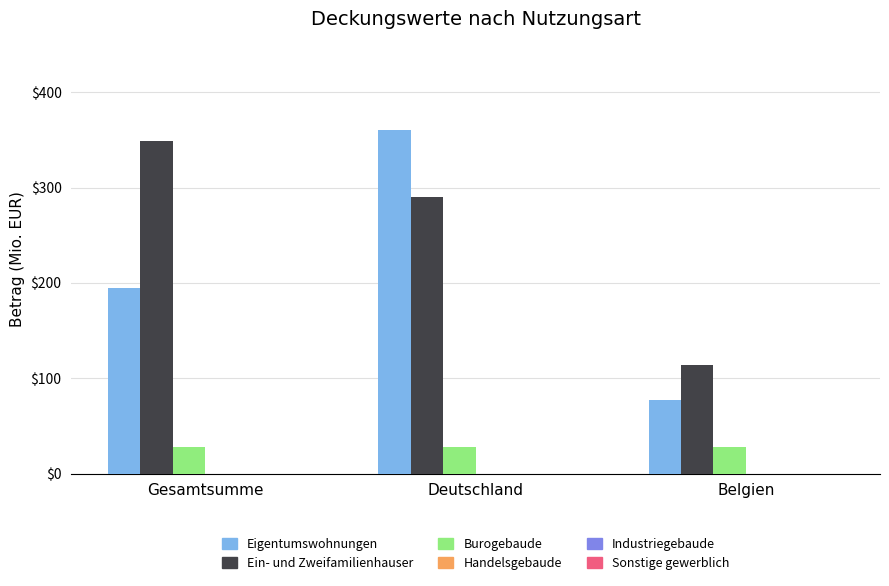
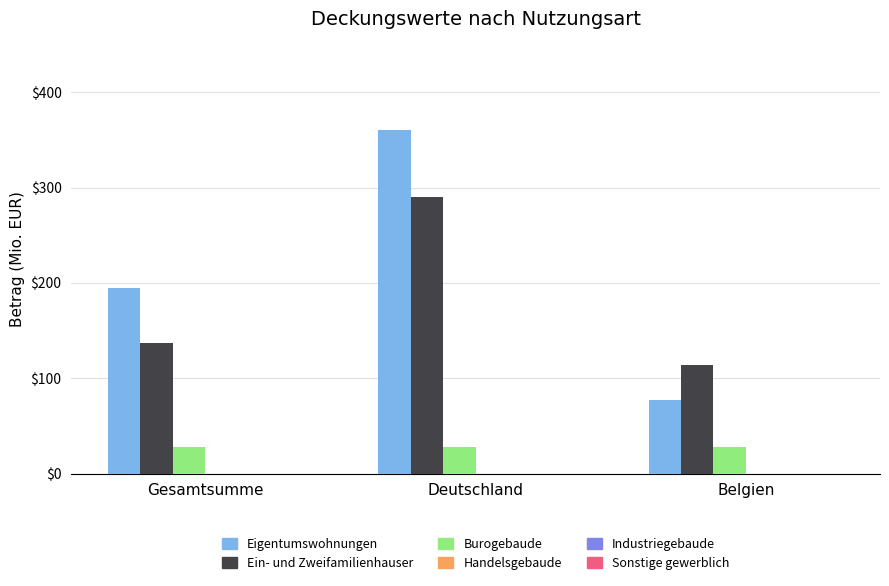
Ein- und Zweifamilienhauser, Gesamtsumme: $350 -> $140
